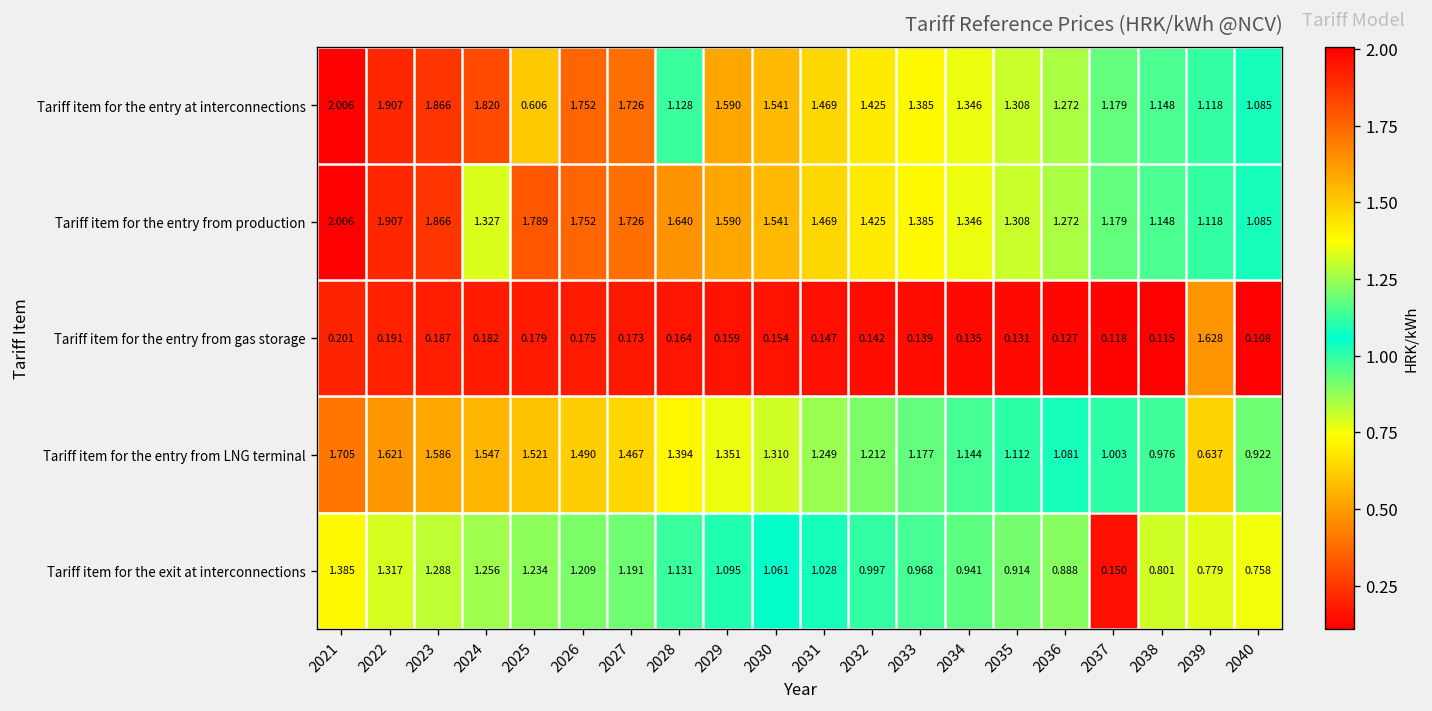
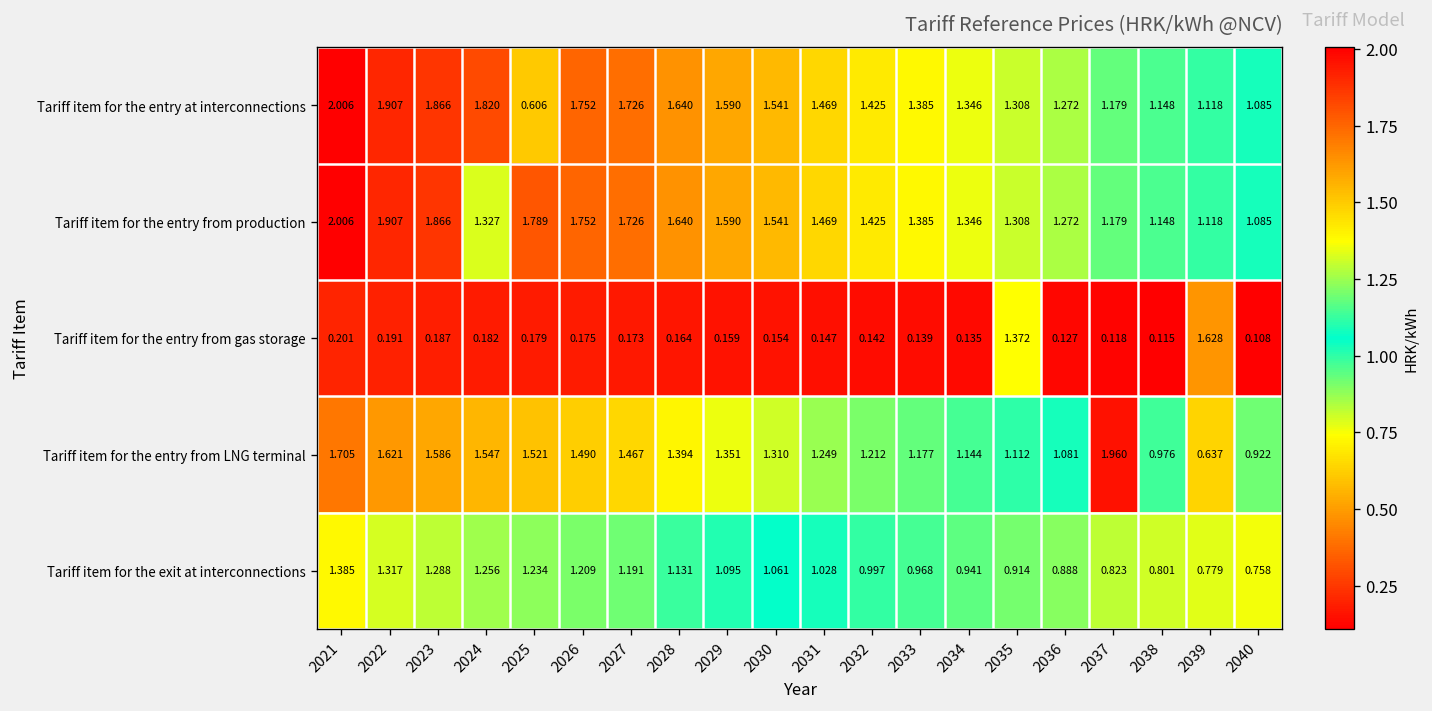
Tariff item for the entry at interconnections, 2028: 1.128 -> 1.640
Tariff item for the entry from gas storage, 2035: 0.131 -> 1.372
Tariff item for the entry from LNG terminal, 2037: 1.003 -> 1.960
Tariff item for the exit at interconnections, 2037: 0.150 -> 0.823
